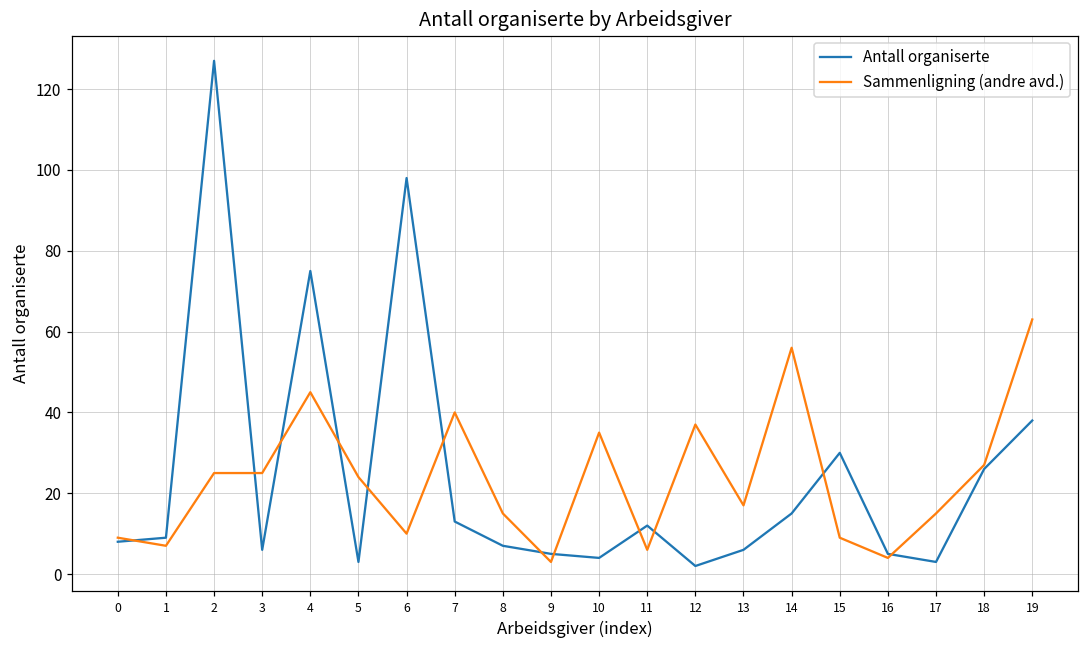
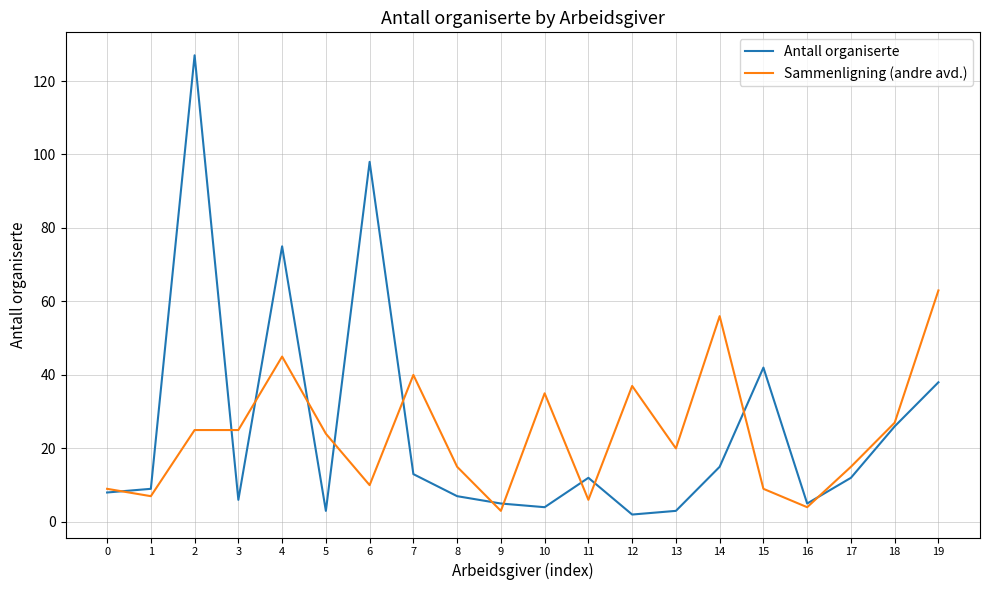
Antall organiserte, 13: 6 -> 3
Sammenligning (andre avd.), 13: 17 -> 20
Antall organiserte, 15: 30 -> 42
Antall organiserte, 17: 3 -> 12
